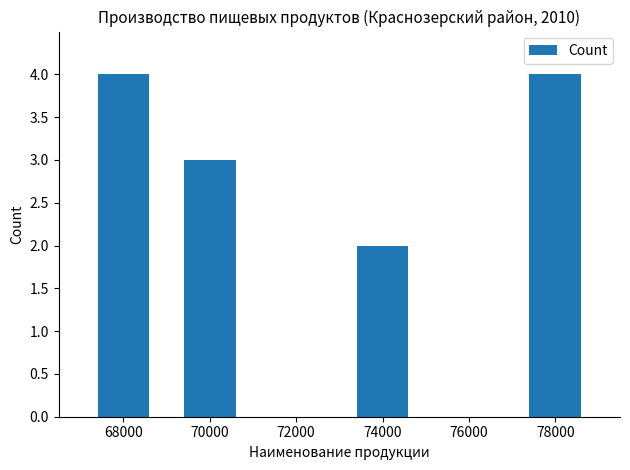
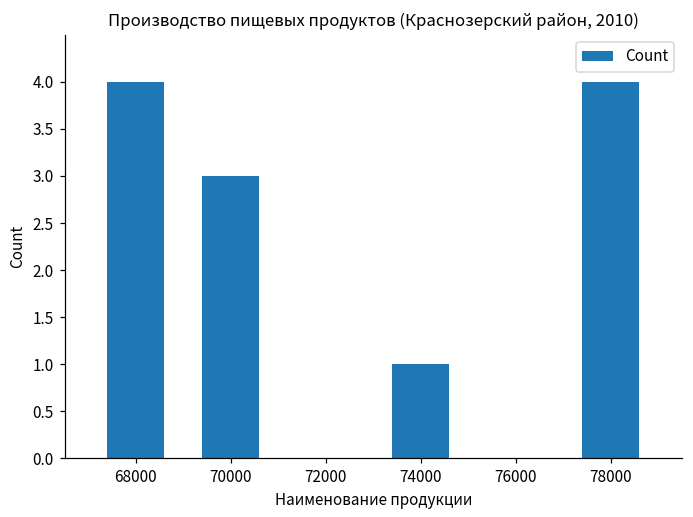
74000: 2 -> 1
